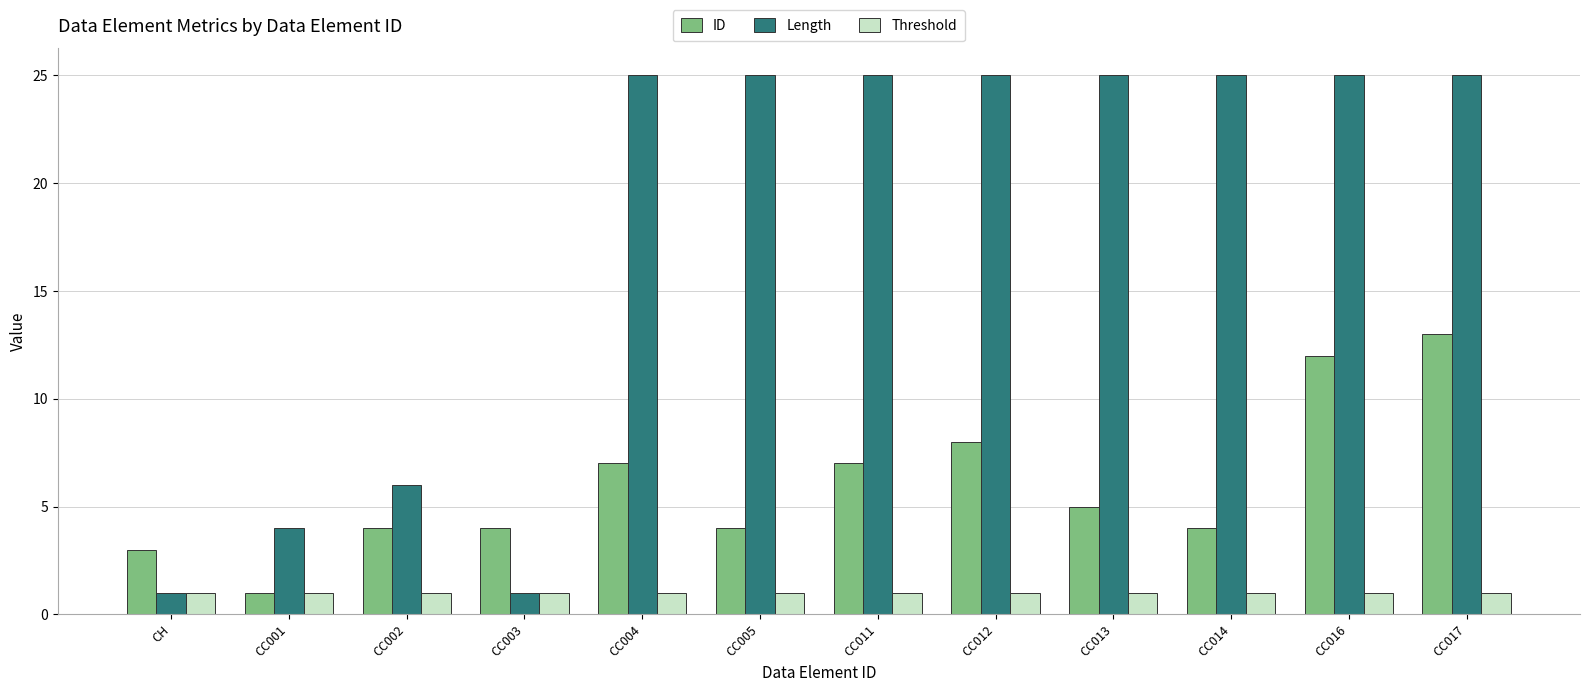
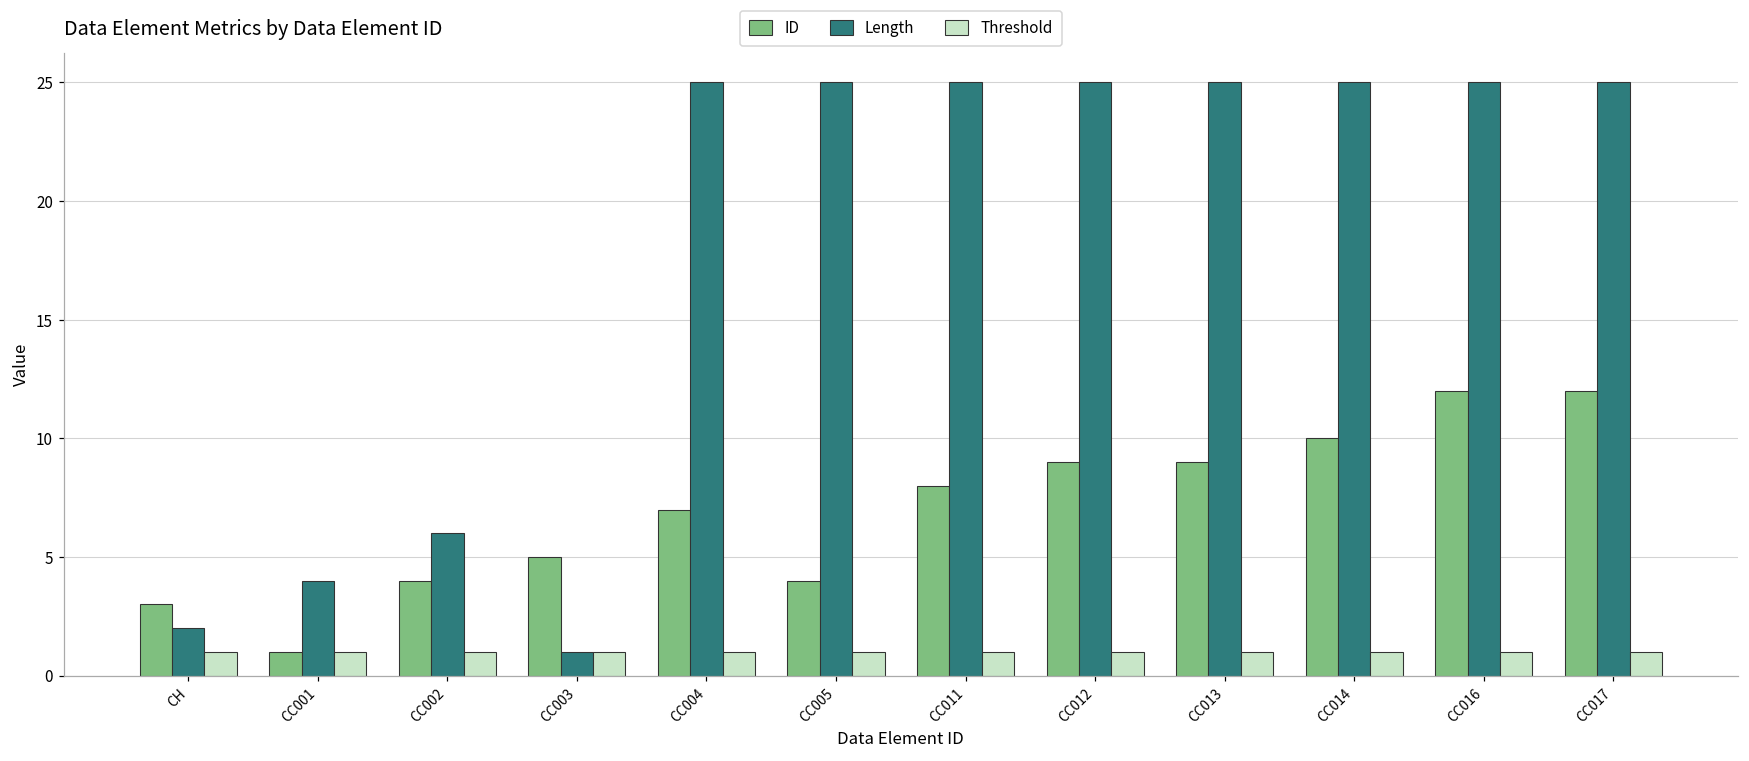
Length, CH: 1 -> 2
ID, CC003: 4 -> 5
ID, CC011: 7 -> 8
ID, CC012: 8 -> 9
ID, CC013: 5 -> 9
ID, CC014: 4 -> 10
ID, CC017: 13 -> 12
